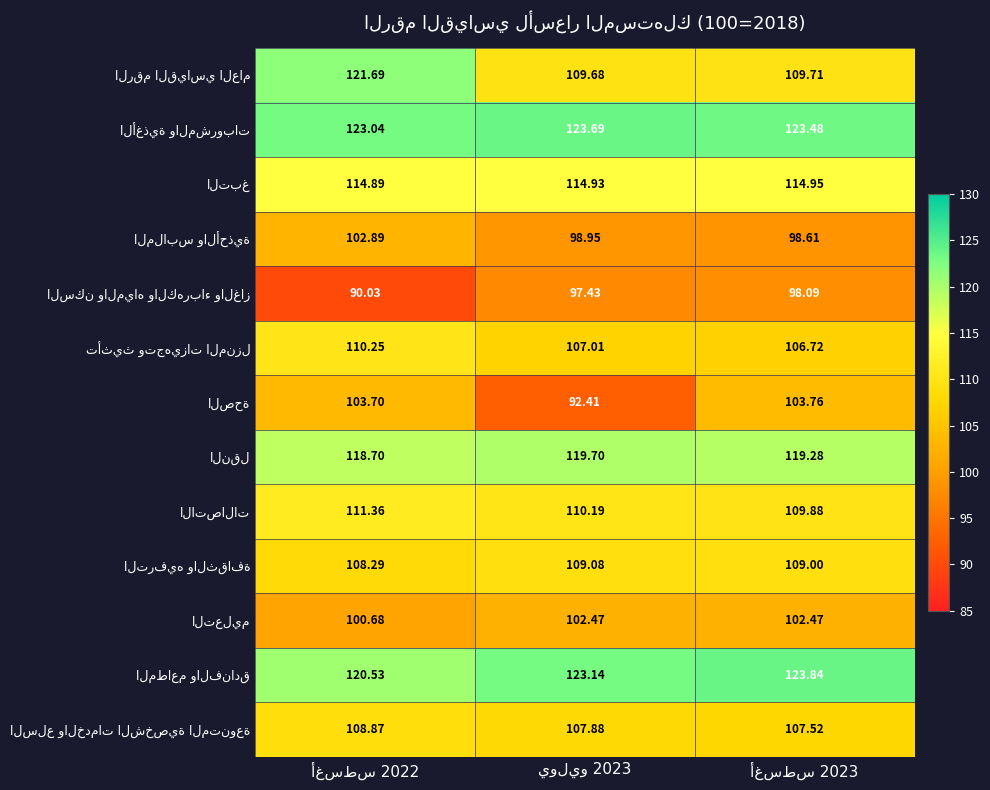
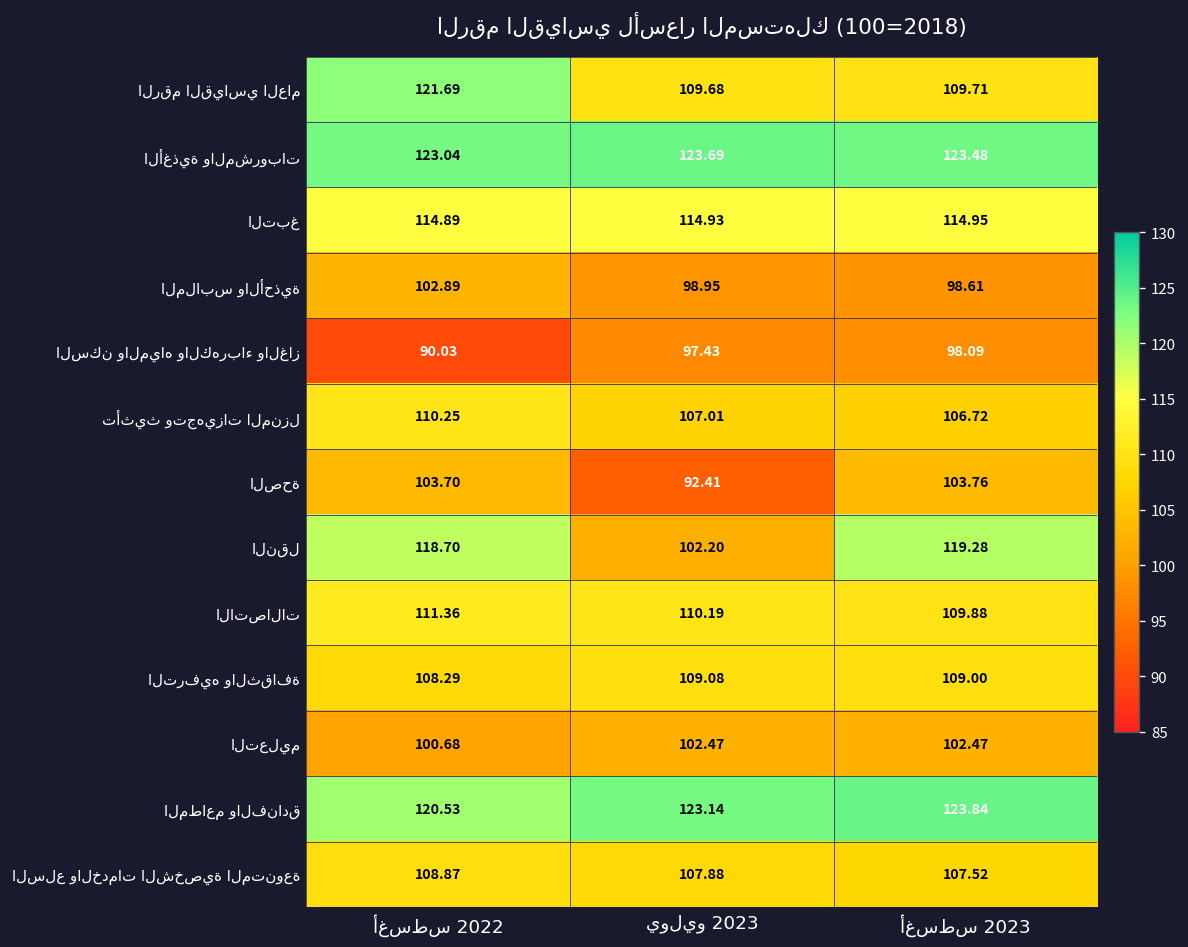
النقل, يوليو 2023: 119.70 -> 102.20
